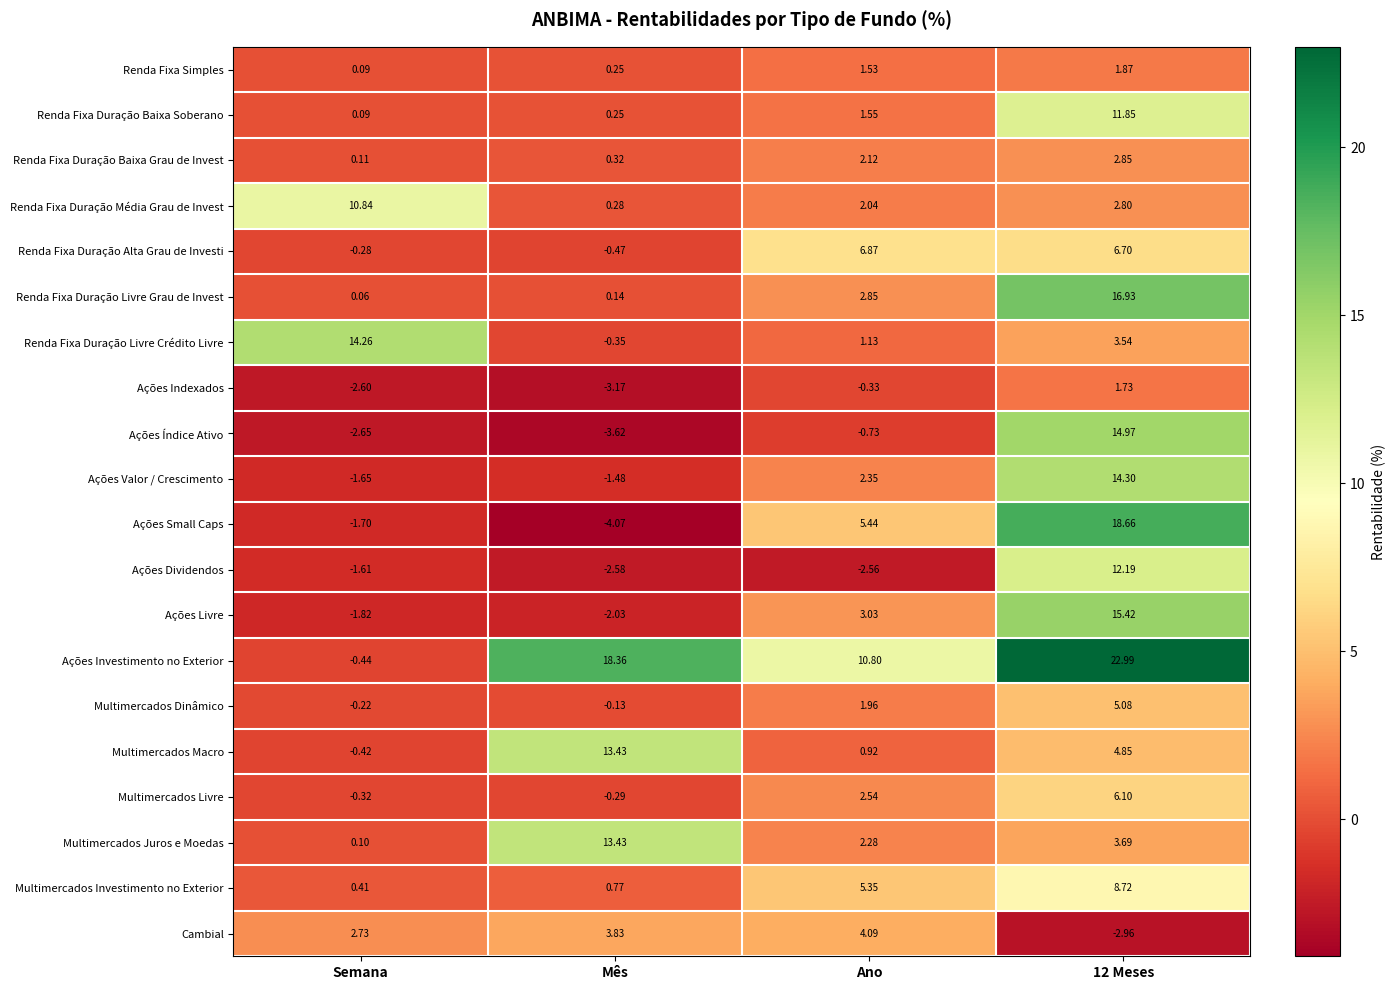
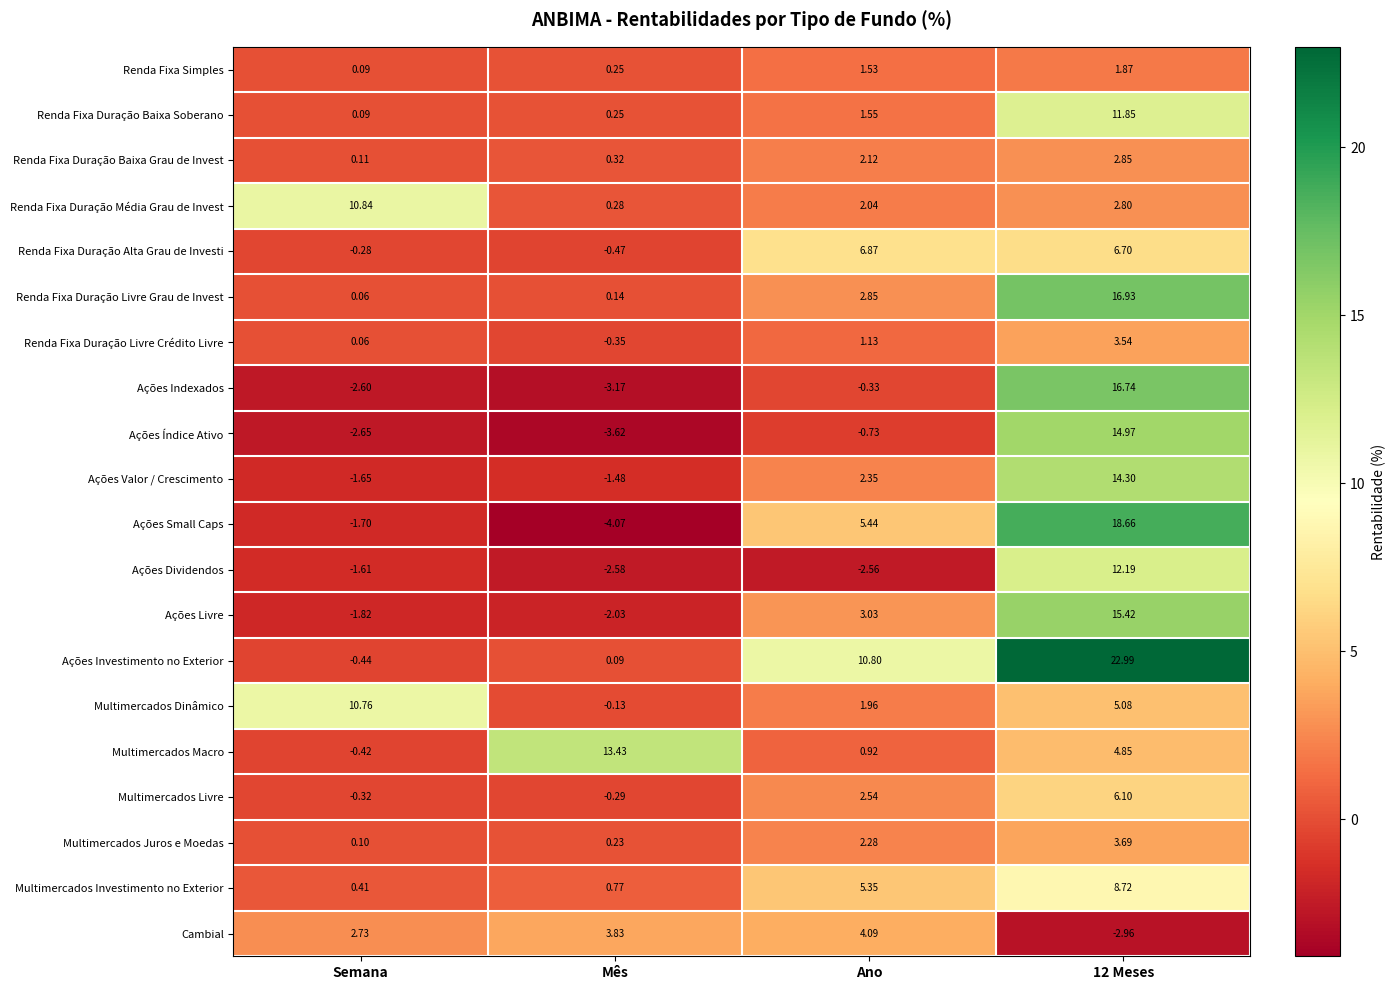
Renda Fixa Duração Livre Crédito Livre, Semana: 14.26 -> 0.06
Ações Indexados, 12 Meses: 1.73 -> 16.74
Ações Investimento no Exterior, Mês: 18.36 -> 0.09
Multimercados Dinâmico, Semana: -0.22 -> 10.76
Multimercados Juros e Moedas, Mês: 13.43 -> 0.23
